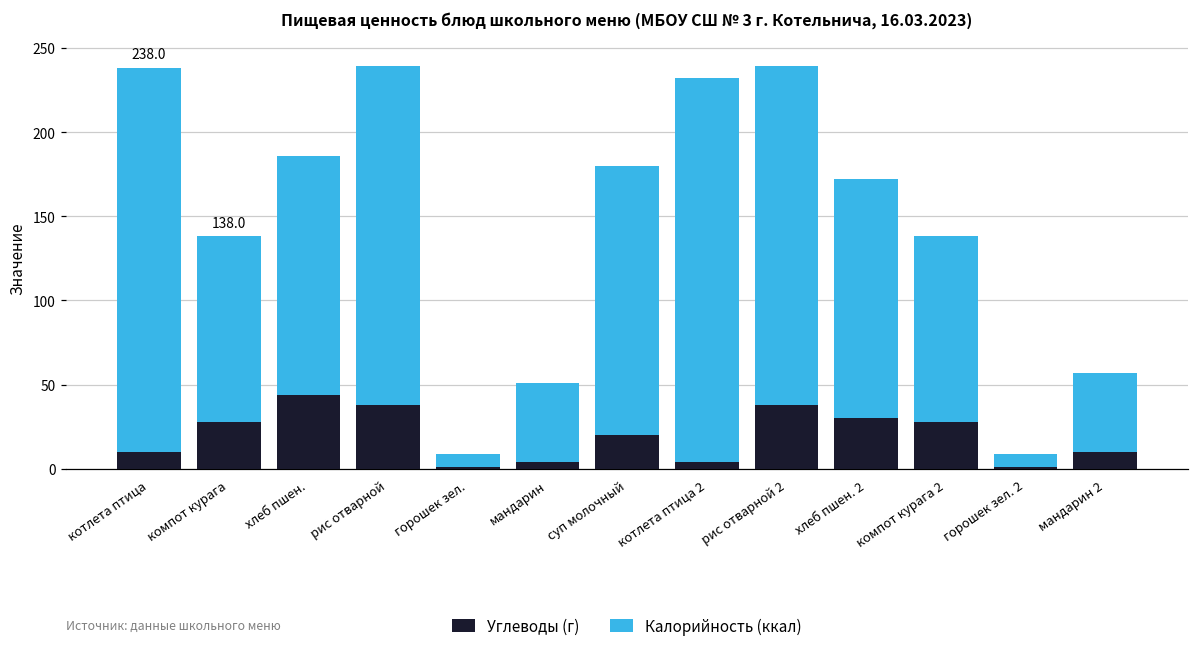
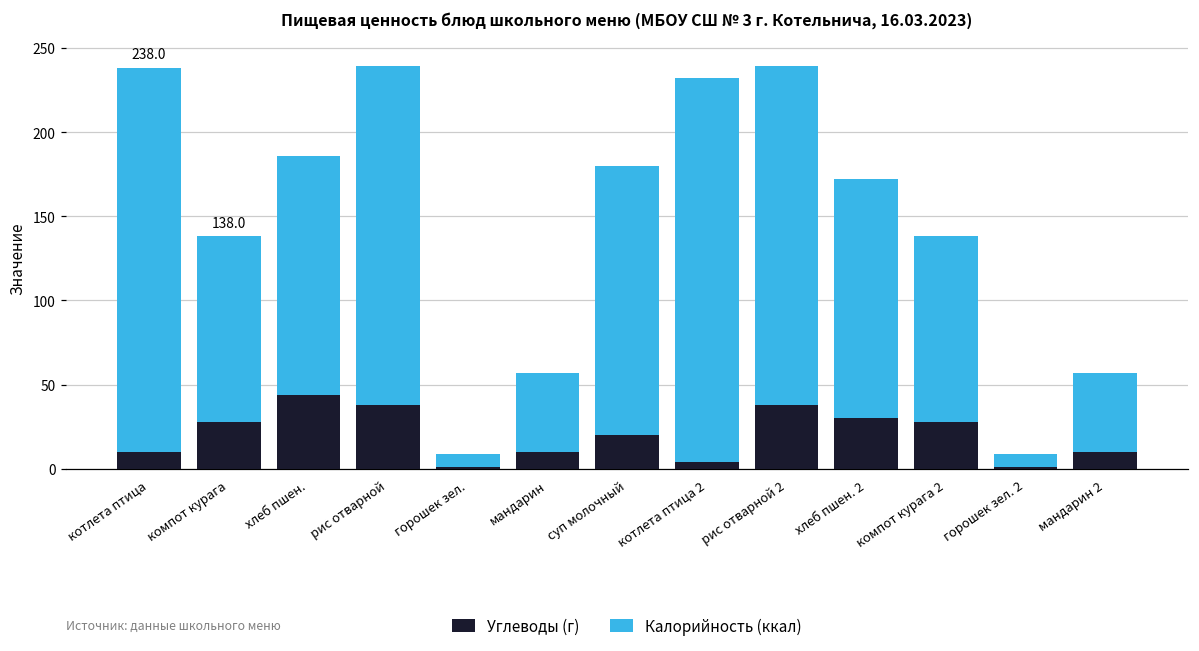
Углеводы (г), мандарин: 4 -> 10
